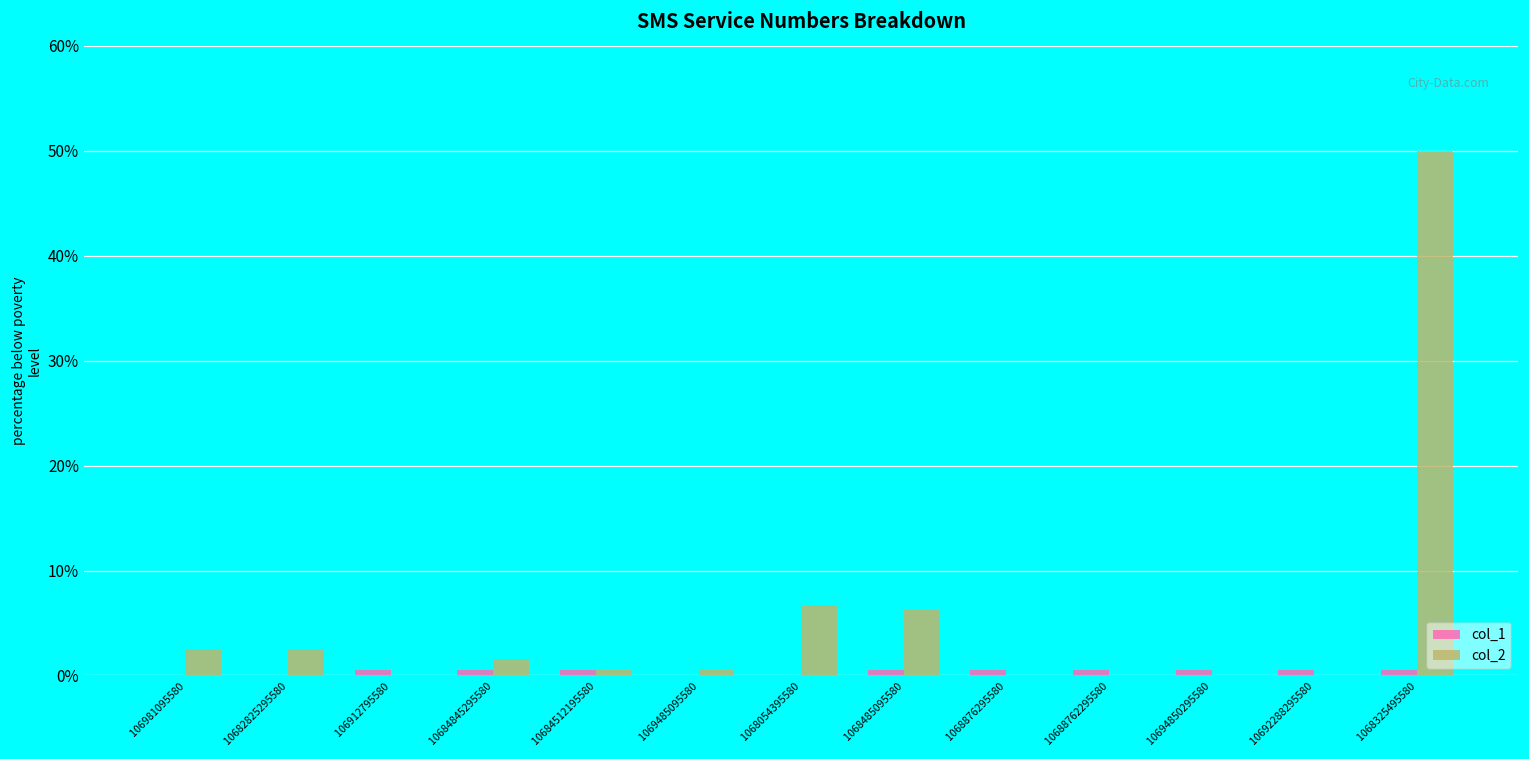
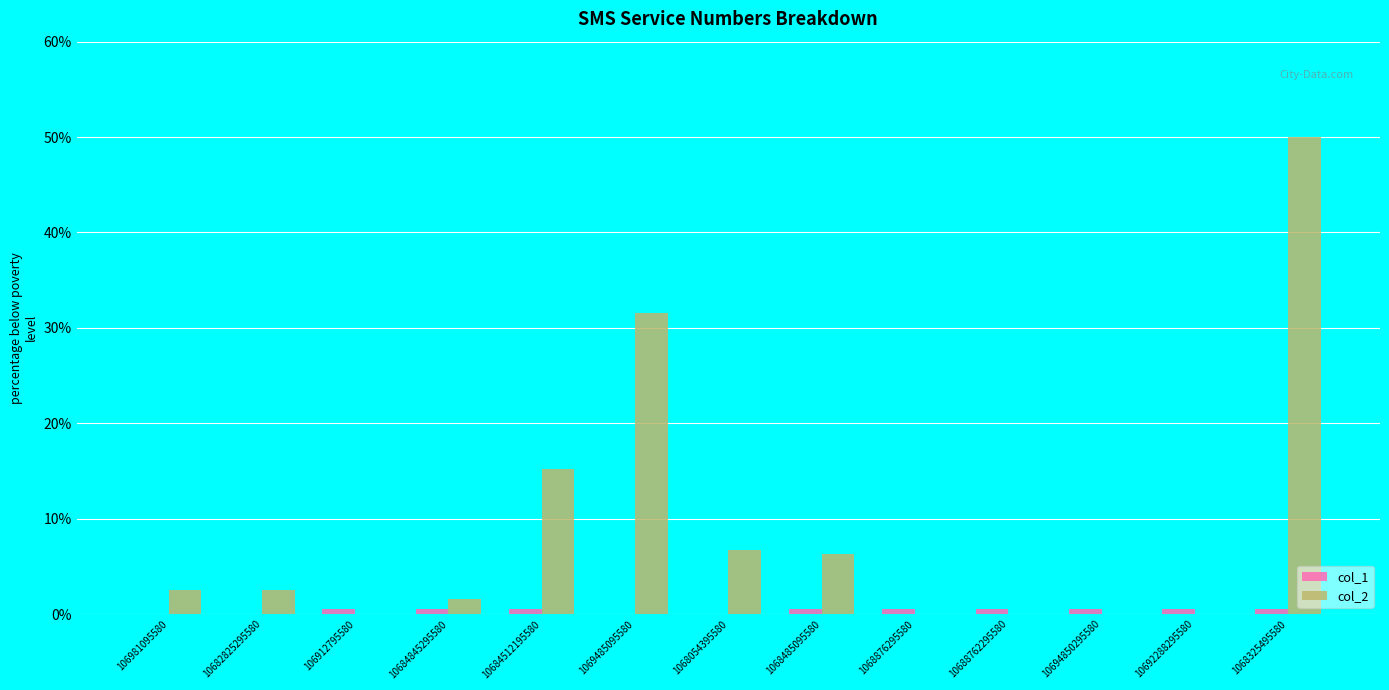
col_2, 10684512195580: 0% -> 15%
col_2, 1069485095580: 0% -> 32%
